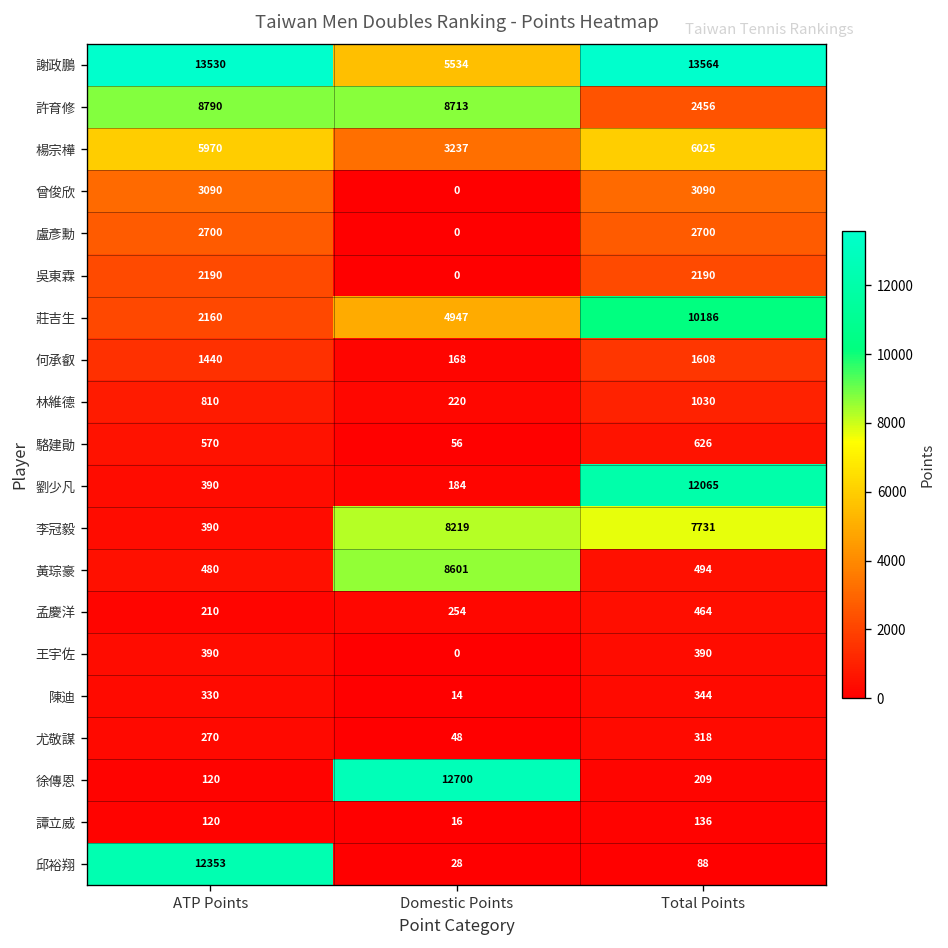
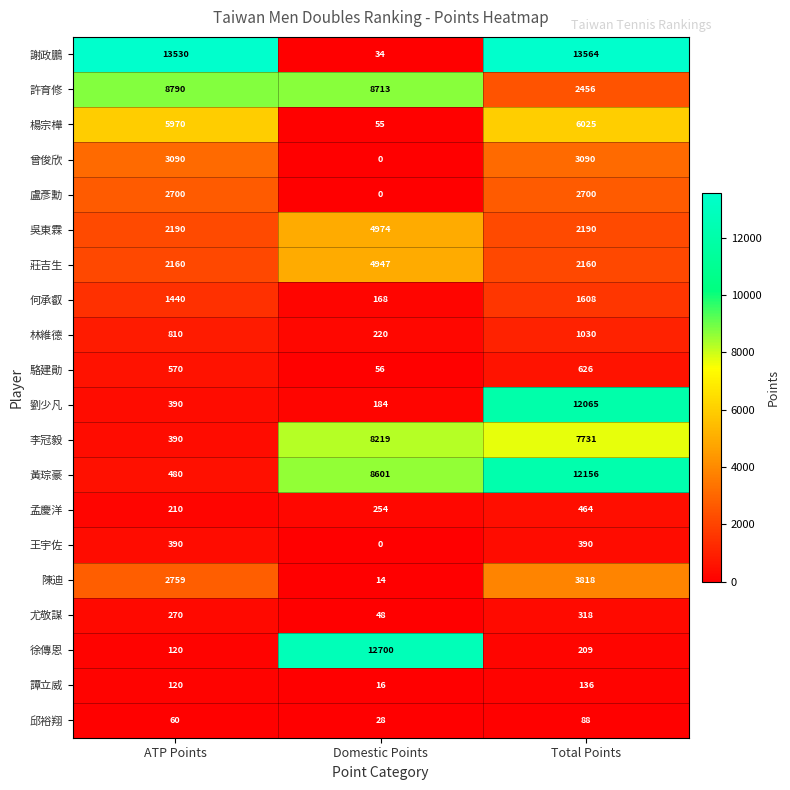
謝政鵬, Domestic Points: 5534 -> 34
楊宗樺, Domestic Points: 3237 -> 55
吳東霖, Domestic Points: 0 -> 4974
莊吉生, Total Points: 10186 -> 2160
黃琮豪, Total Points: 494 -> 12156
陳迪, ATP Points: 330 -> 2759
陳迪, Total Points: 344 -> 3818
邱裕翔, ATP Points: 12353 -> 60
